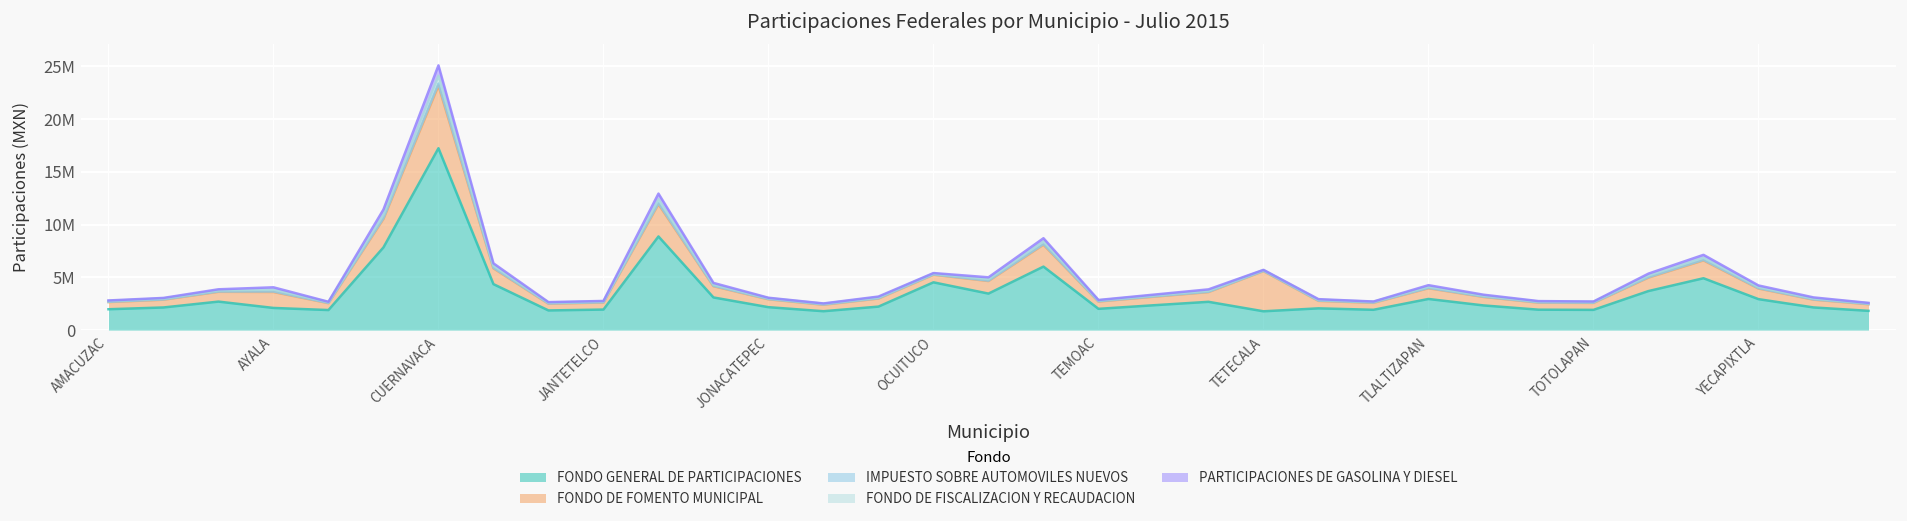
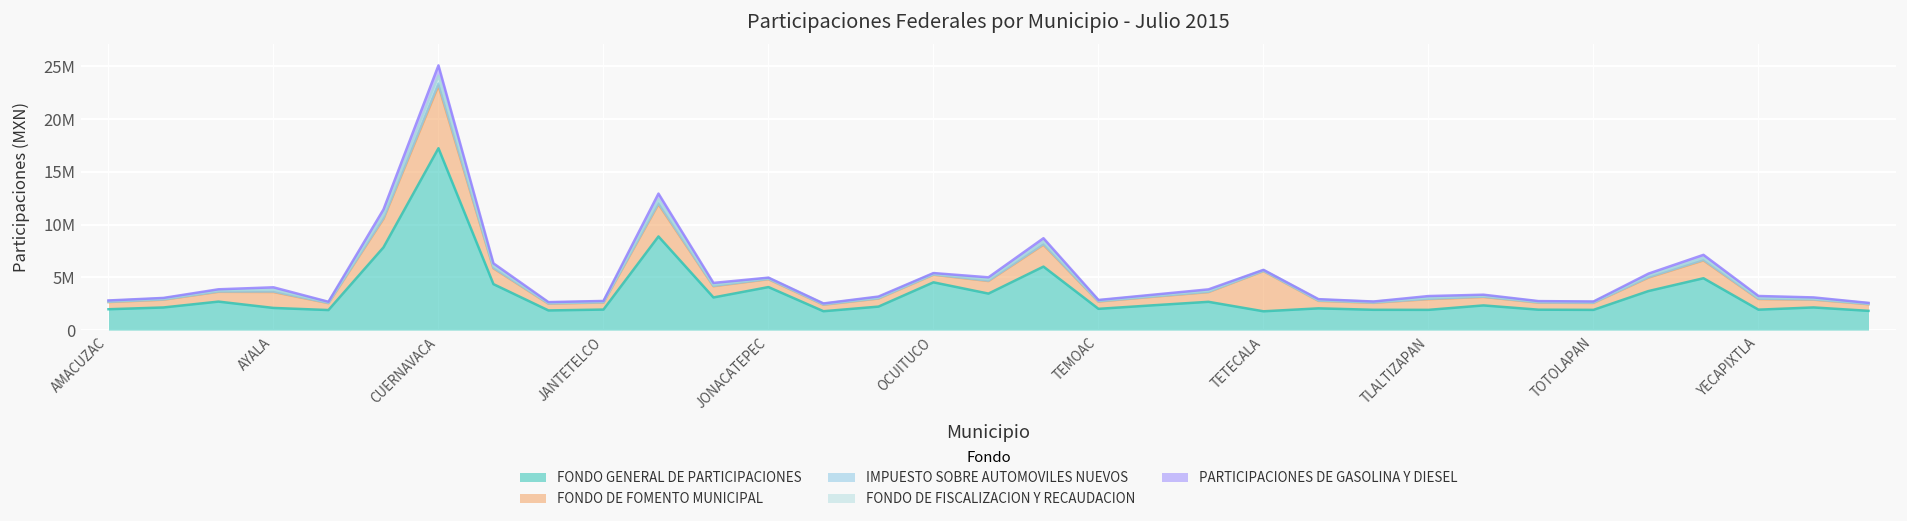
FONDO GENERAL DE PARTICIPACIONES, JONACATEPEC: 2000000 -> 4000000
FONDO GENERAL DE PARTICIPACIONES, TLALTIZAPAN: 3000000 -> 2000000
FONDO GENERAL DE PARTICIPACIONES, YECAPIXTLA: 3000000 -> 2000000
